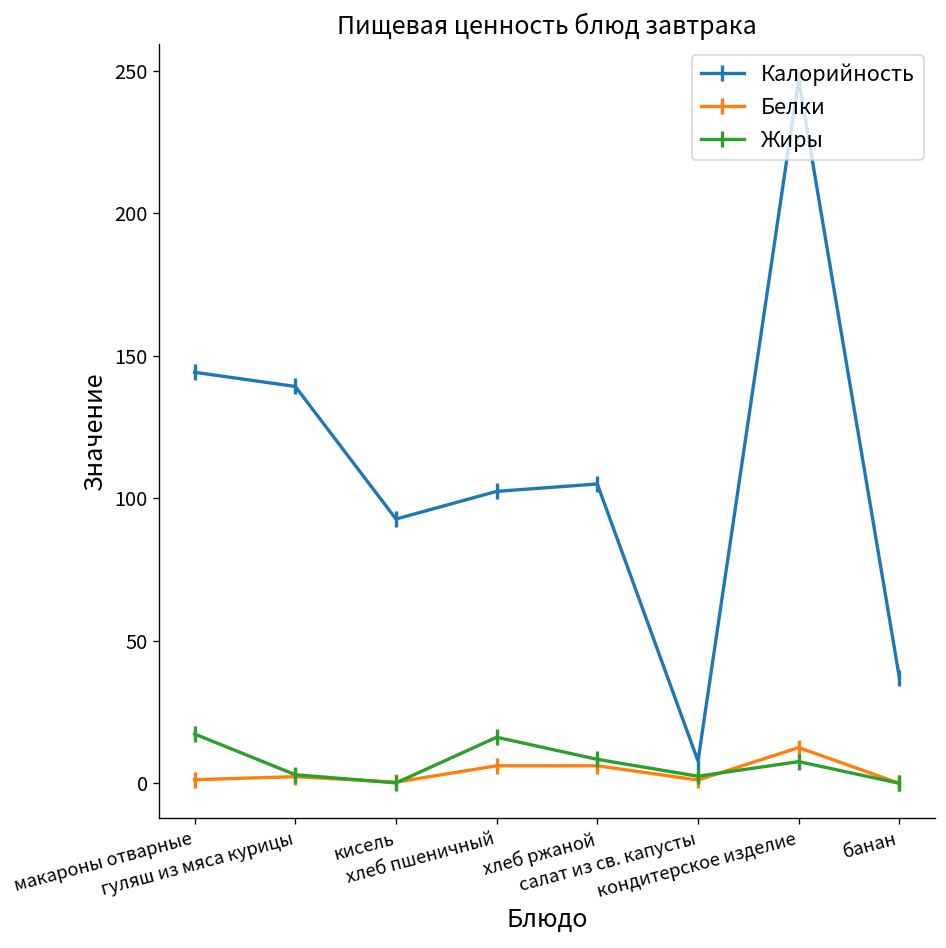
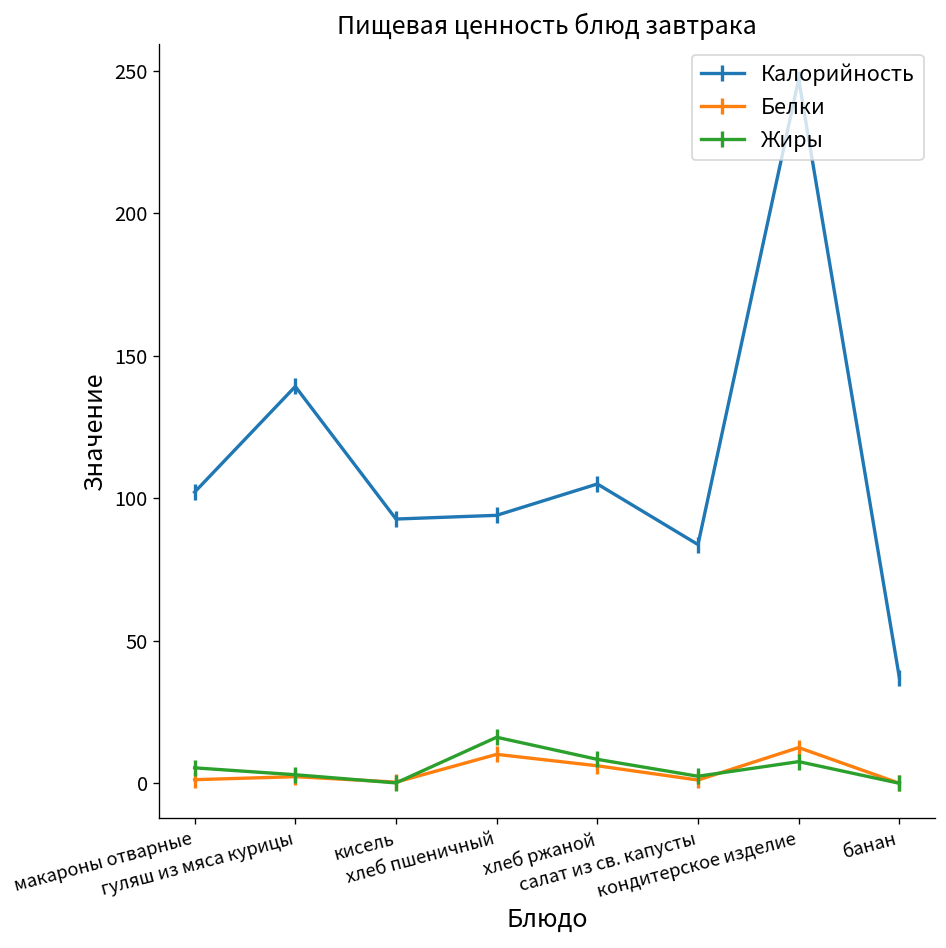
Калорийность, макароны отварные: 144 -> 102
Жиры, макароны отварные: 17 -> 5
Калорийность, хлеб пшеничный: 102 -> 94
Белки, хлеб пшеничный: 6 -> 10
Калорийность, салат из св. капусты: 8 -> 84
